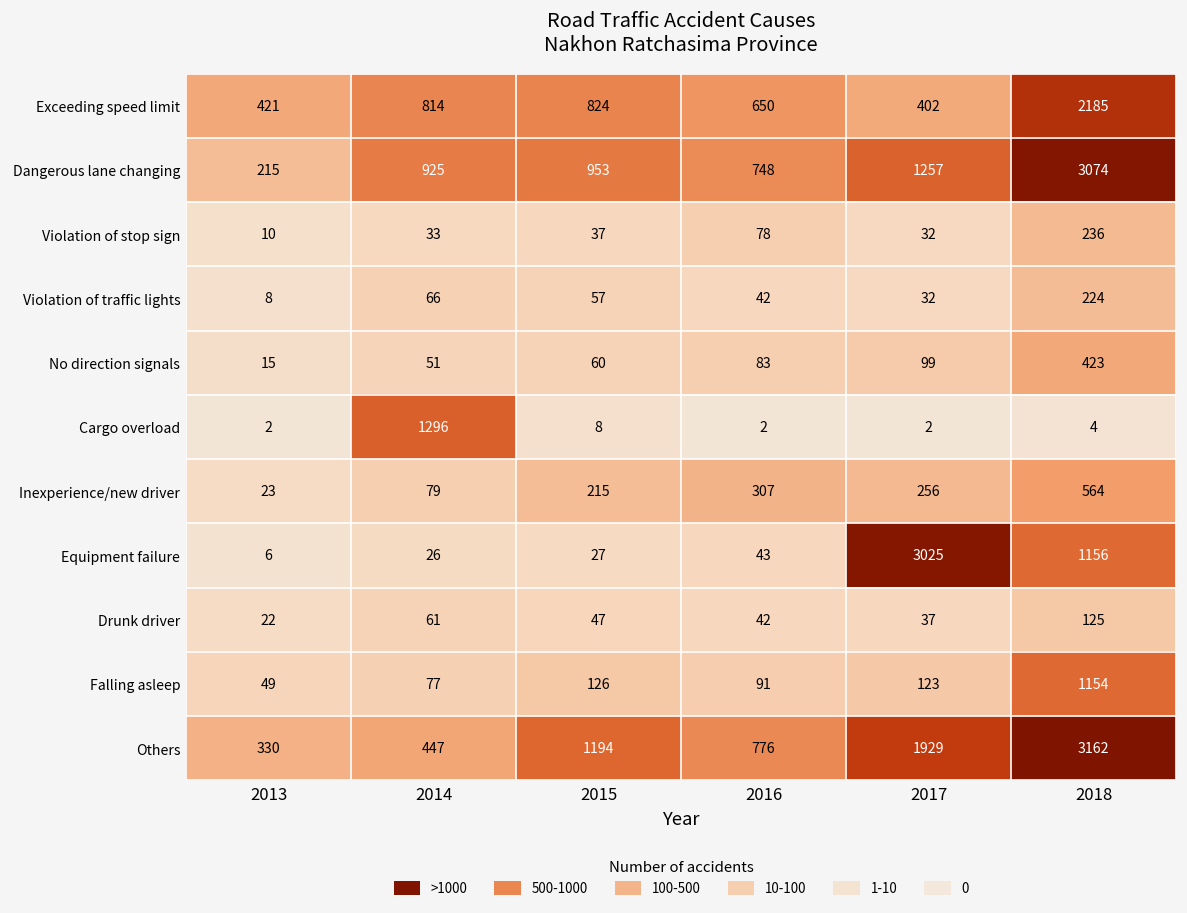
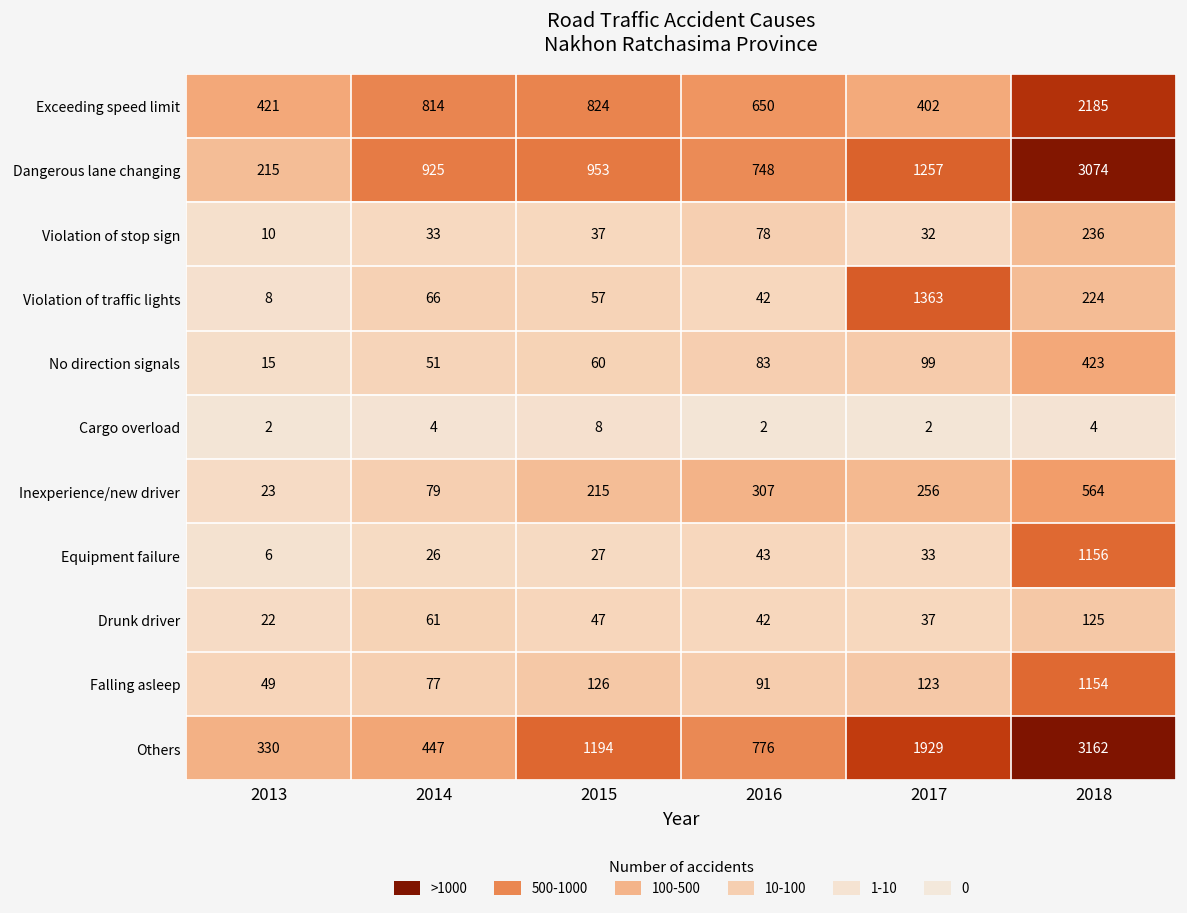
Violation of traffic lights, 2017: 32 -> 1363
Cargo overload, 2014: 1296 -> 4
Equipment failure, 2017: 3025 -> 33
